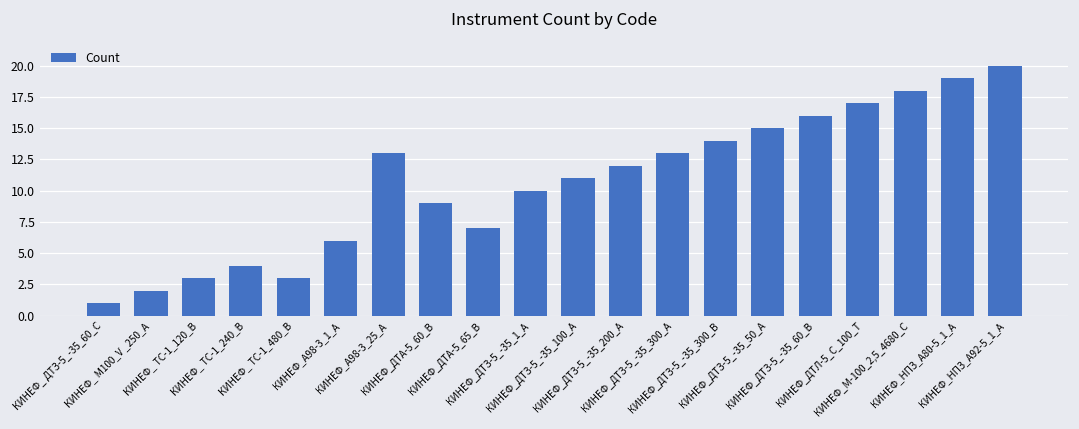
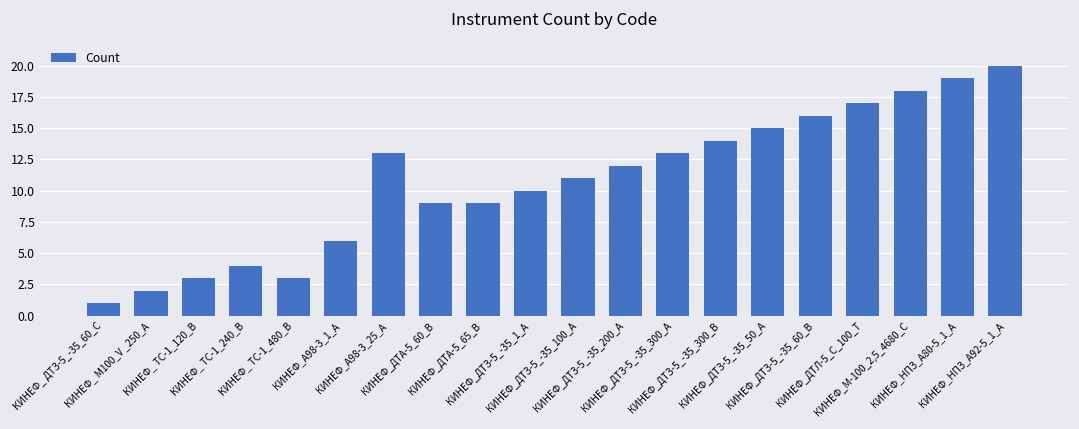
КИНЕФ_ДТА-5_65_В: 7 -> 9
